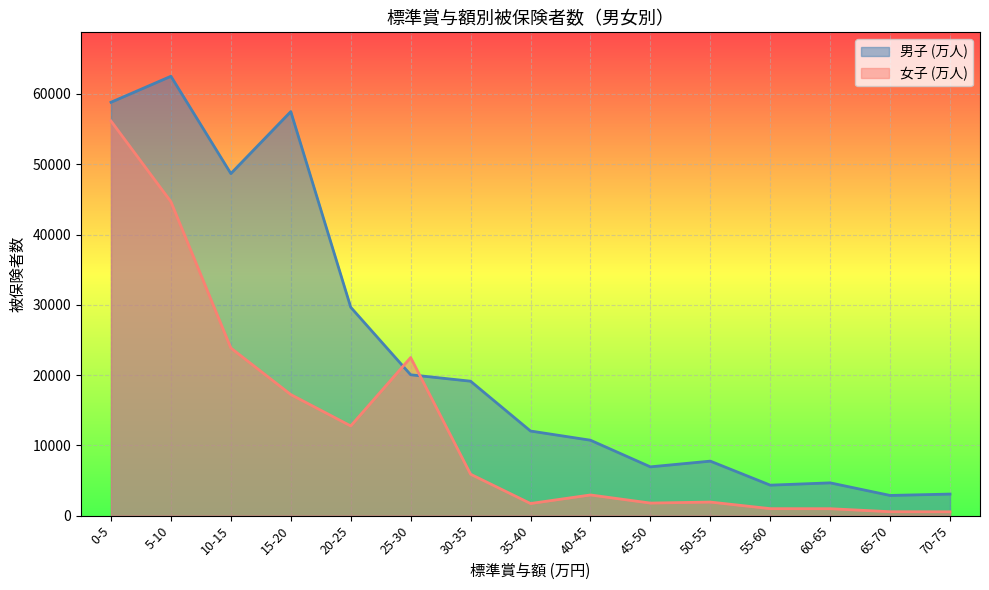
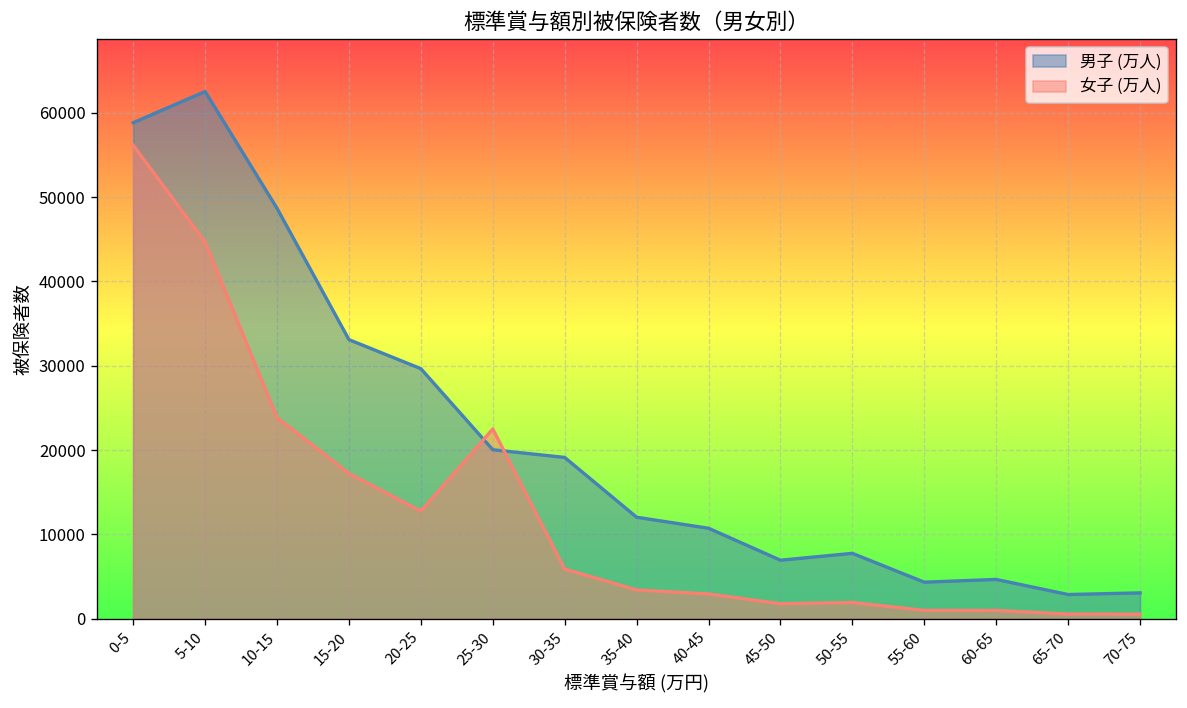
男子 (万人), 15-20: 57000 -> 33000
女子 (万人), 35-40: 2000 -> 3000
